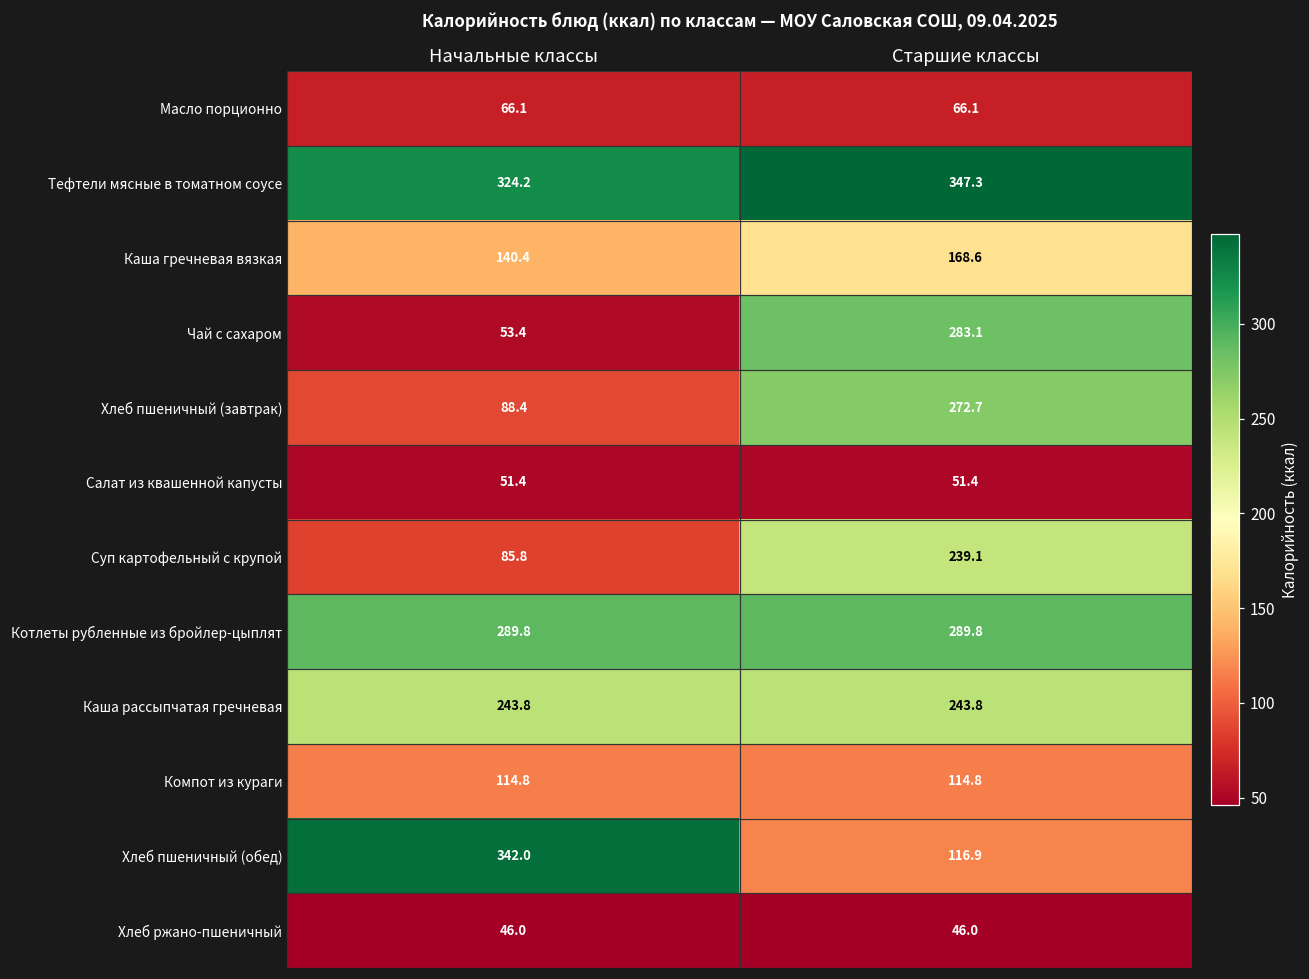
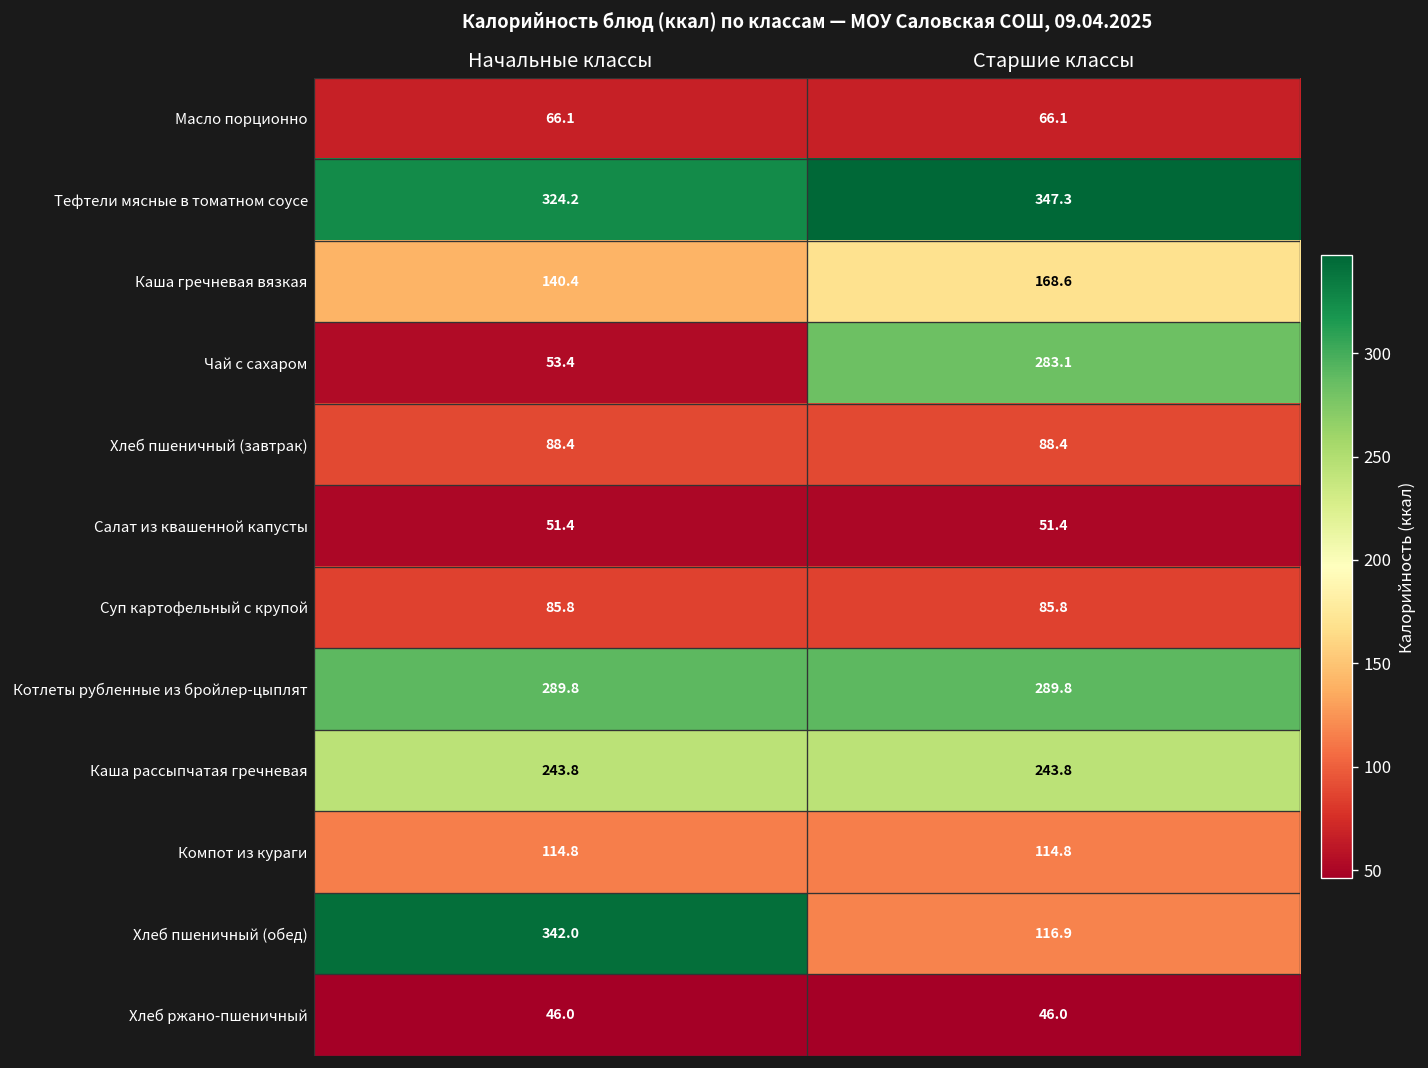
Хлеб пшеничный (завтрак), Старшие классы: 272.7 -> 88.4
Суп картофельный с крупой, Старшие классы: 239.1 -> 85.8
